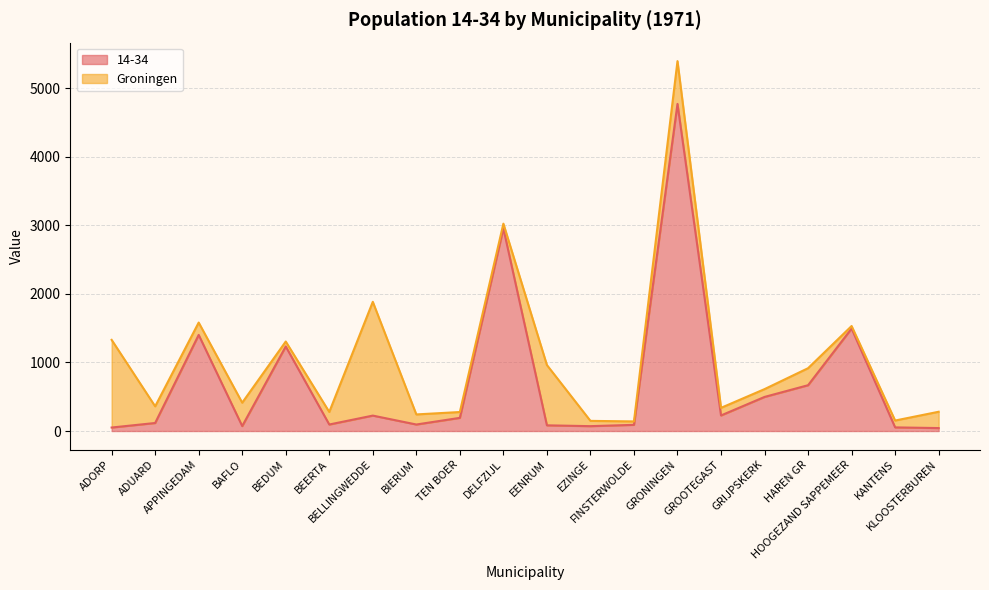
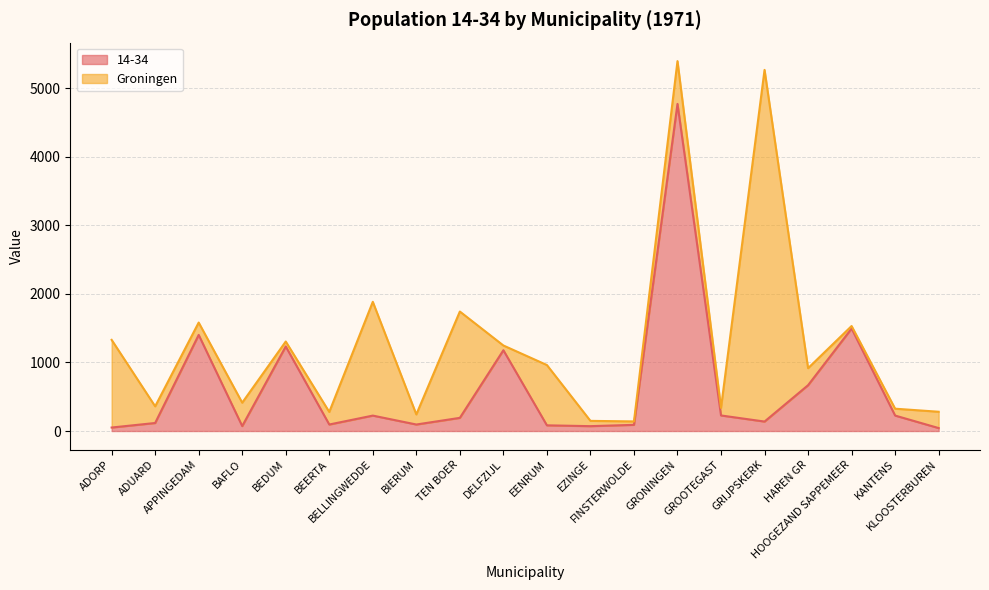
Groningen, TEN BOER: 100 -> 1600
14-34, DELFZIJL: 3000 -> 1200
14-34, GRIJPSKERK: 500 -> 100
Groningen, GRIJPSKERK: 100 -> 5100
14-34, KANTENS: 100 -> 200
